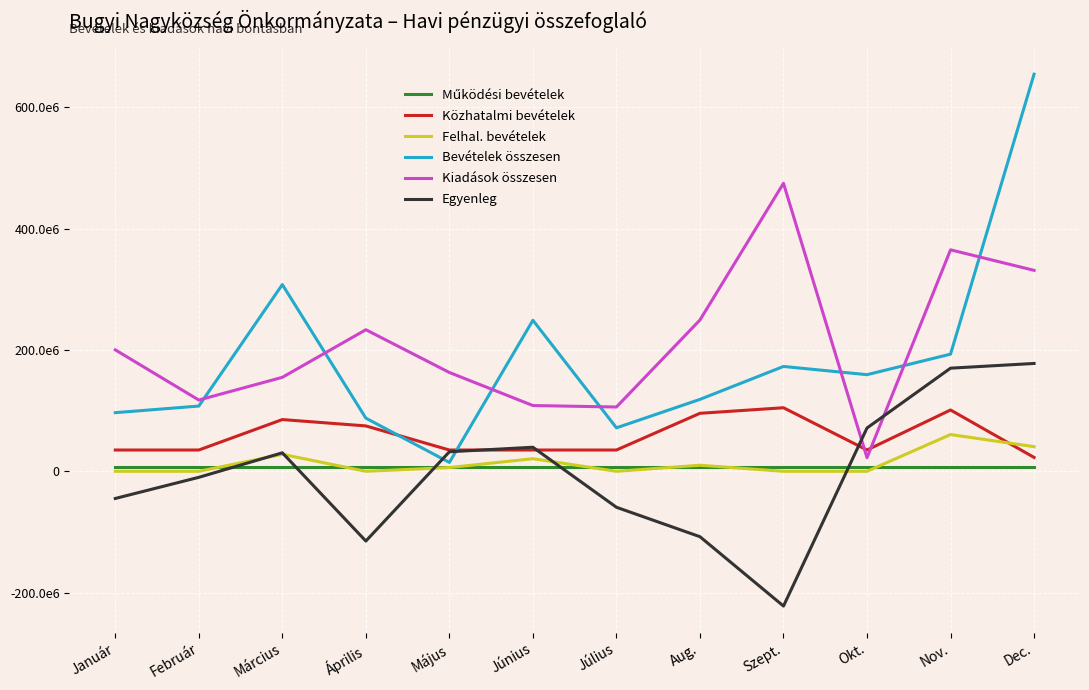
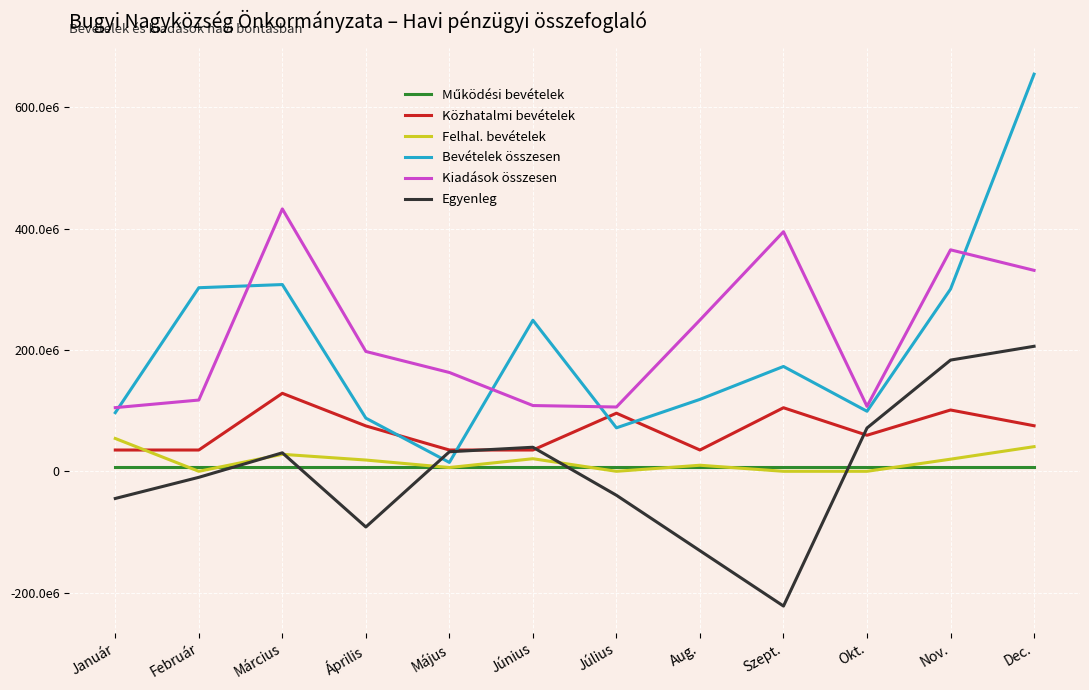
Felhal. bevételek, Január: 0 -> 50000000
Kiadások összesen, Január: 200000000 -> 100000000
Bevételek összesen, Február: 110000000 -> 300000000
Közhatalmi bevételek, Március: 90000000 -> 130000000
Kiadások összesen, Március: 150000000 -> 430000000
Felhal. bevételek, Április: 0 -> 20000000
Kiadások összesen, Április: 230000000 -> 200000000
Egyenleg, Április: -110000000 -> -90000000
Közhatalmi bevételek, Július: 40000000 -> 100000000
Egyenleg, Július: -60000000 -> -40000000
Közhatalmi bevételek, Aug.: 100000000 -> 40000000
Egyenleg, Aug.: -110000000 -> -130000000
Kiadások összesen, Szept.: 470000000 -> 390000000
Közhatalmi bevételek, Okt.: 40000000 -> 60000000
Bevételek összesen, Okt.: 160000000 -> 100000000
Kiadások összesen, Okt.: 20000000 -> 110000000
Felhal. bevételek, Nov.: 60000000 -> 20000000
Bevételek összesen, Nov.: 190000000 -> 300000000
Egyenleg, Nov.: 170000000 -> 180000000
Közhatalmi bevételek, Dec.: 20000000 -> 80000000
Egyenleg, Dec.: 180000000 -> 210000000
